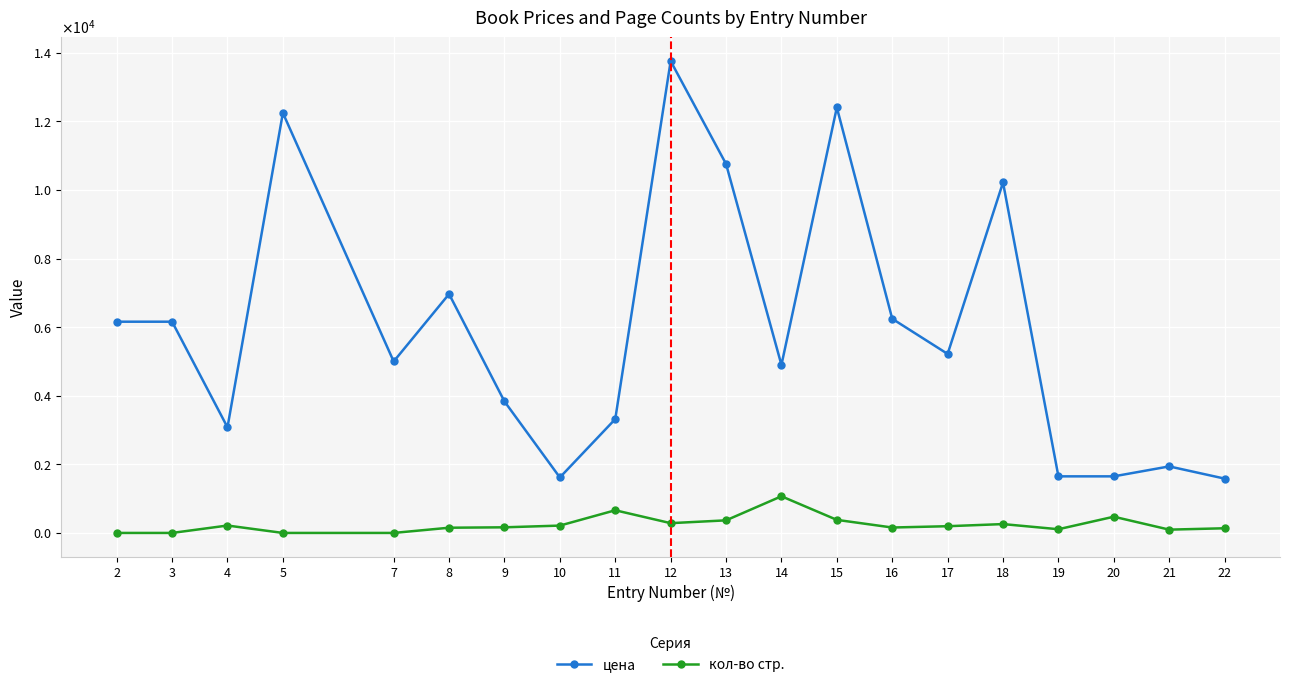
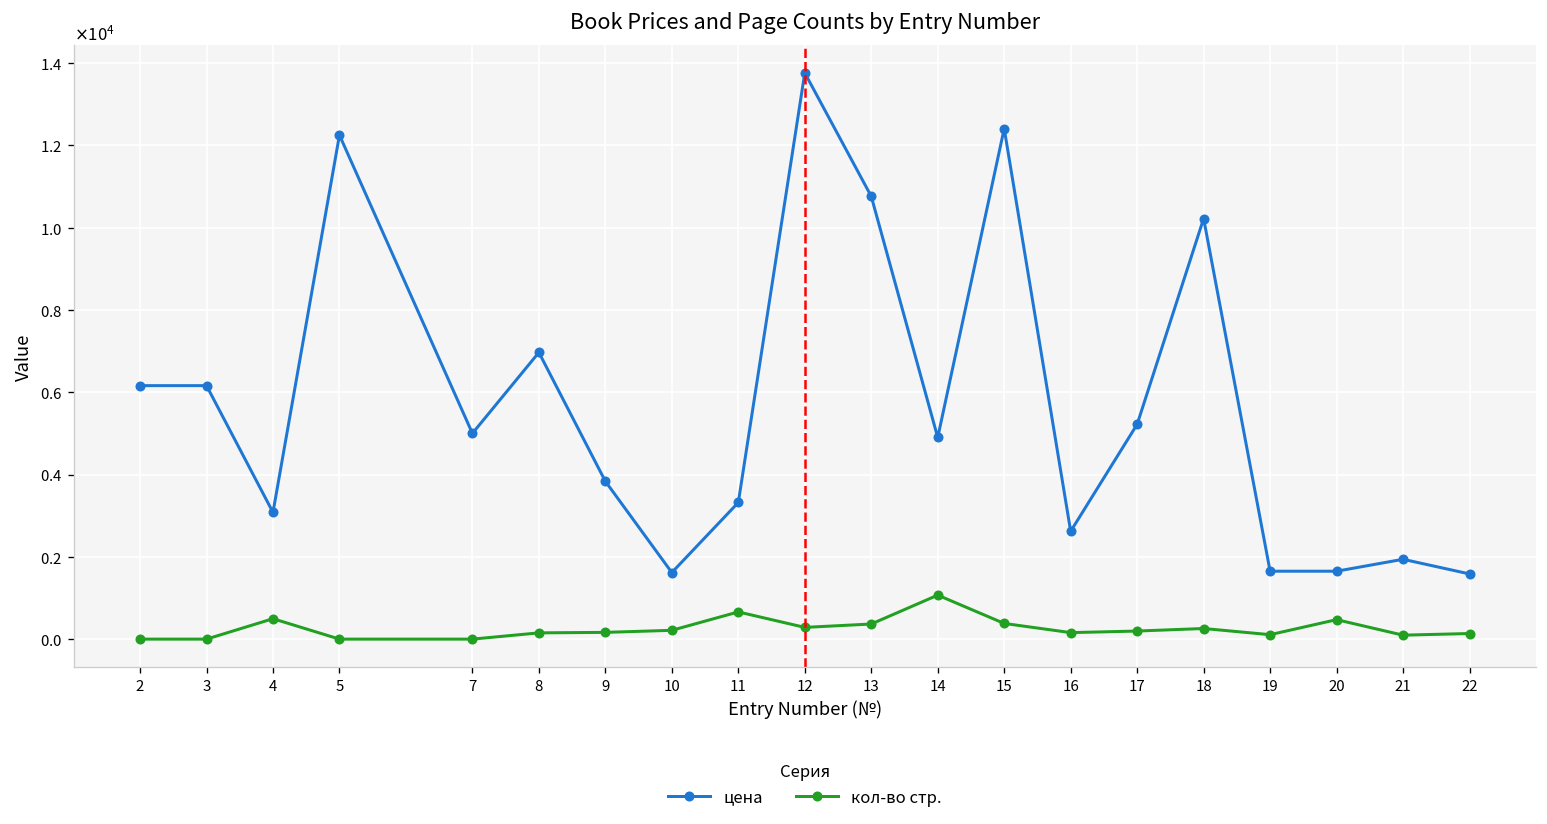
кол-во стр., 4: 200 -> 500
цена, 16: 6200 -> 2600
